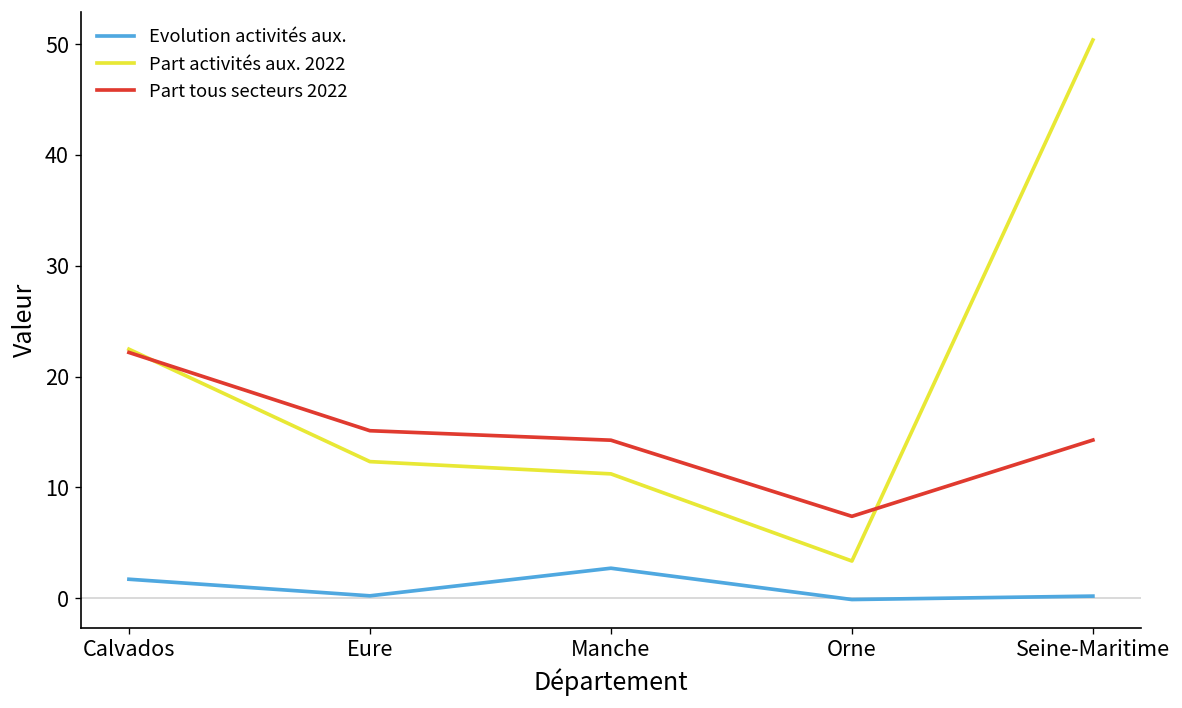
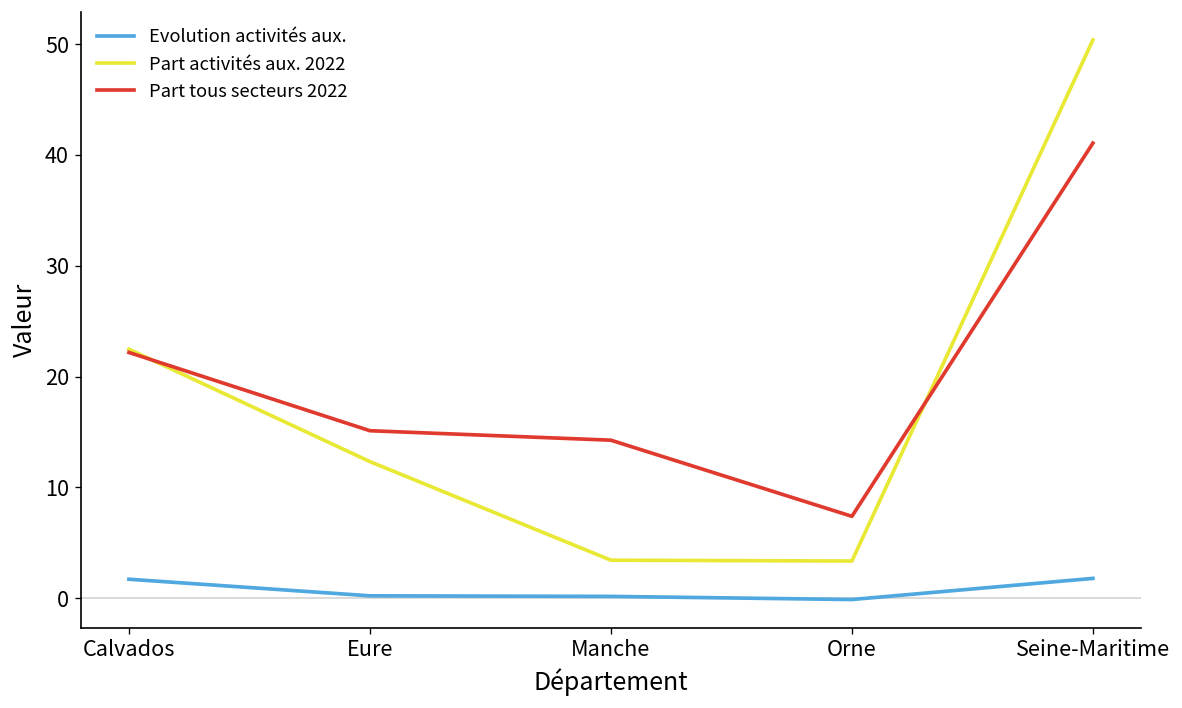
Evolution activités aux., Manche: 3 -> 0
Part activités aux. 2022, Manche: 11 -> 3
Evolution activités aux., Seine-Maritime: 0 -> 2
Part tous secteurs 2022, Seine-Maritime: 14 -> 41
